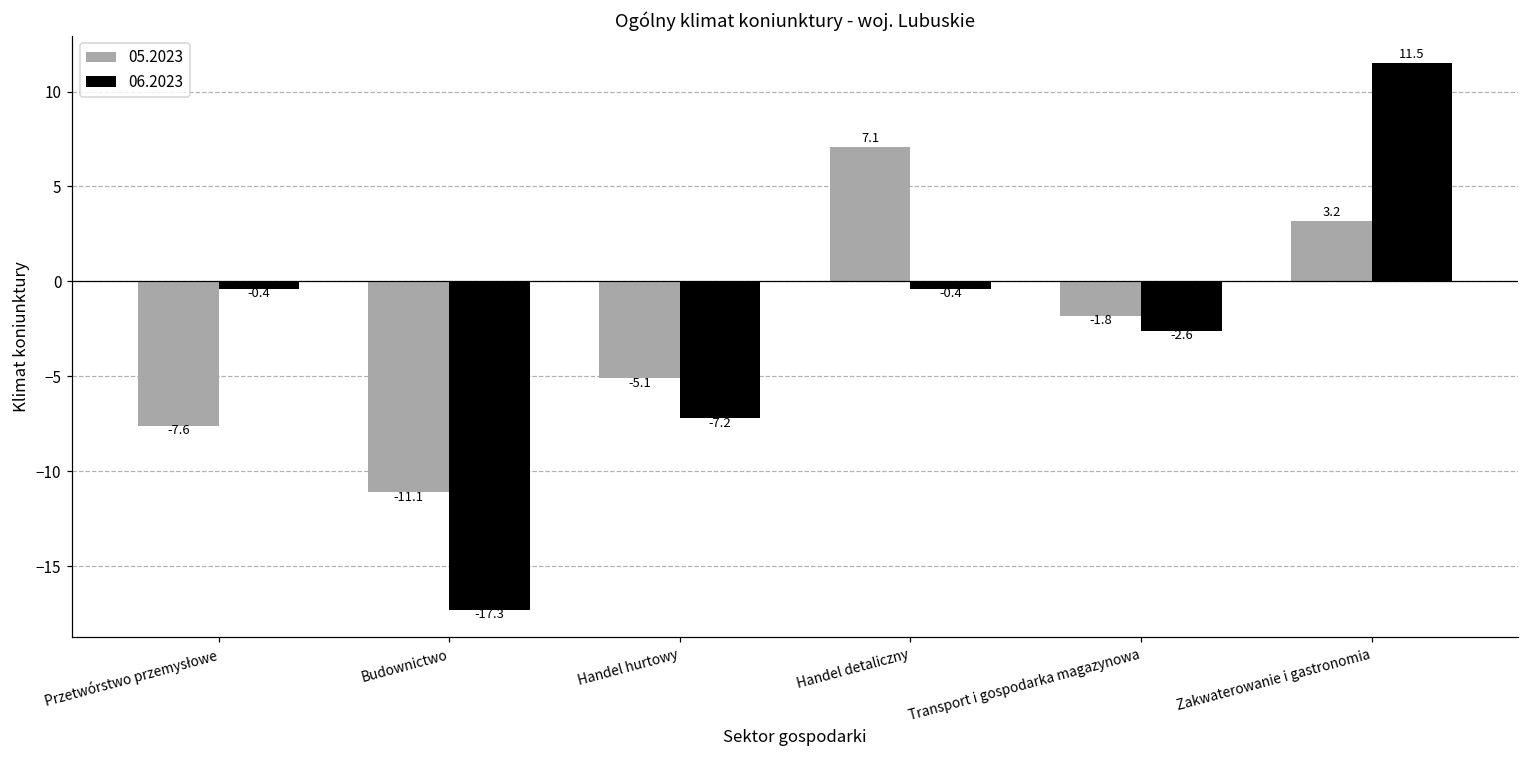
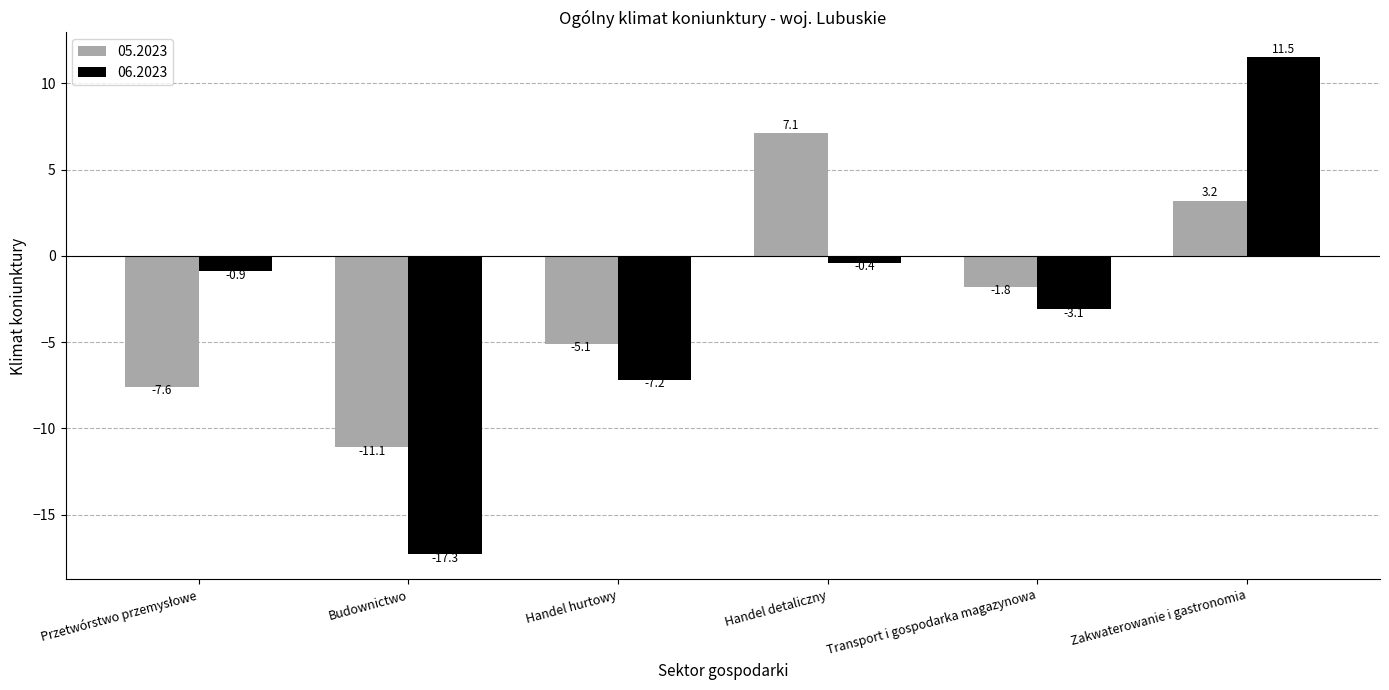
06.2023, Przetwórstwo przemysłowe: -0.4 -> -0.9
06.2023, Transport i gospodarka magazynowa: -2.6 -> -3.1
